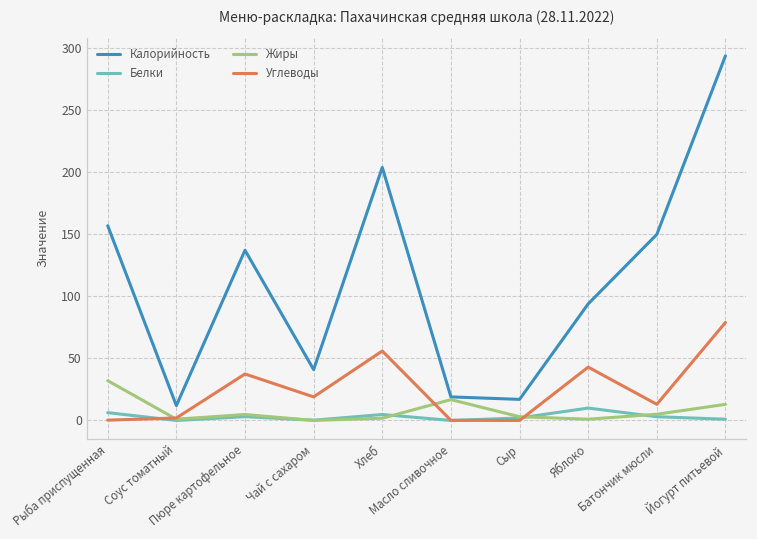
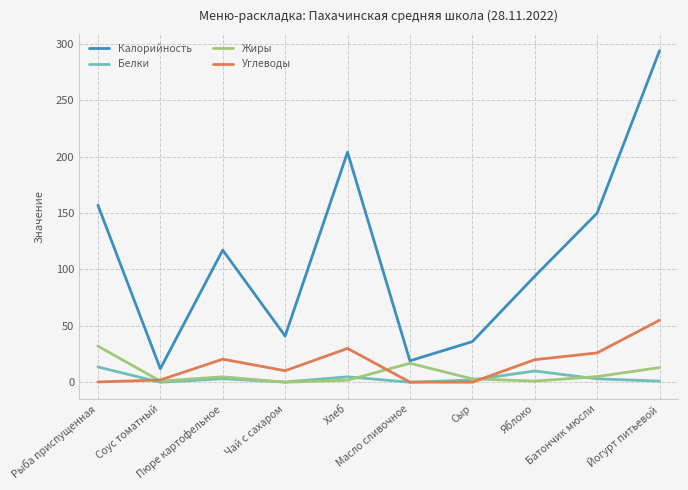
Белки, Рыба приспущенная: 6 -> 14
Калорийность, Пюре картофельное: 137 -> 117
Углеводы, Пюре картофельное: 37 -> 20
Углеводы, Чай с сахаром: 19 -> 10
Углеводы, Хлеб: 56 -> 30
Калорийность, Сыр: 17 -> 36
Углеводы, Яблоко: 43 -> 20
Углеводы, Батончик мюсли: 13 -> 26
Углеводы, Йогурт питьевой: 79 -> 55
